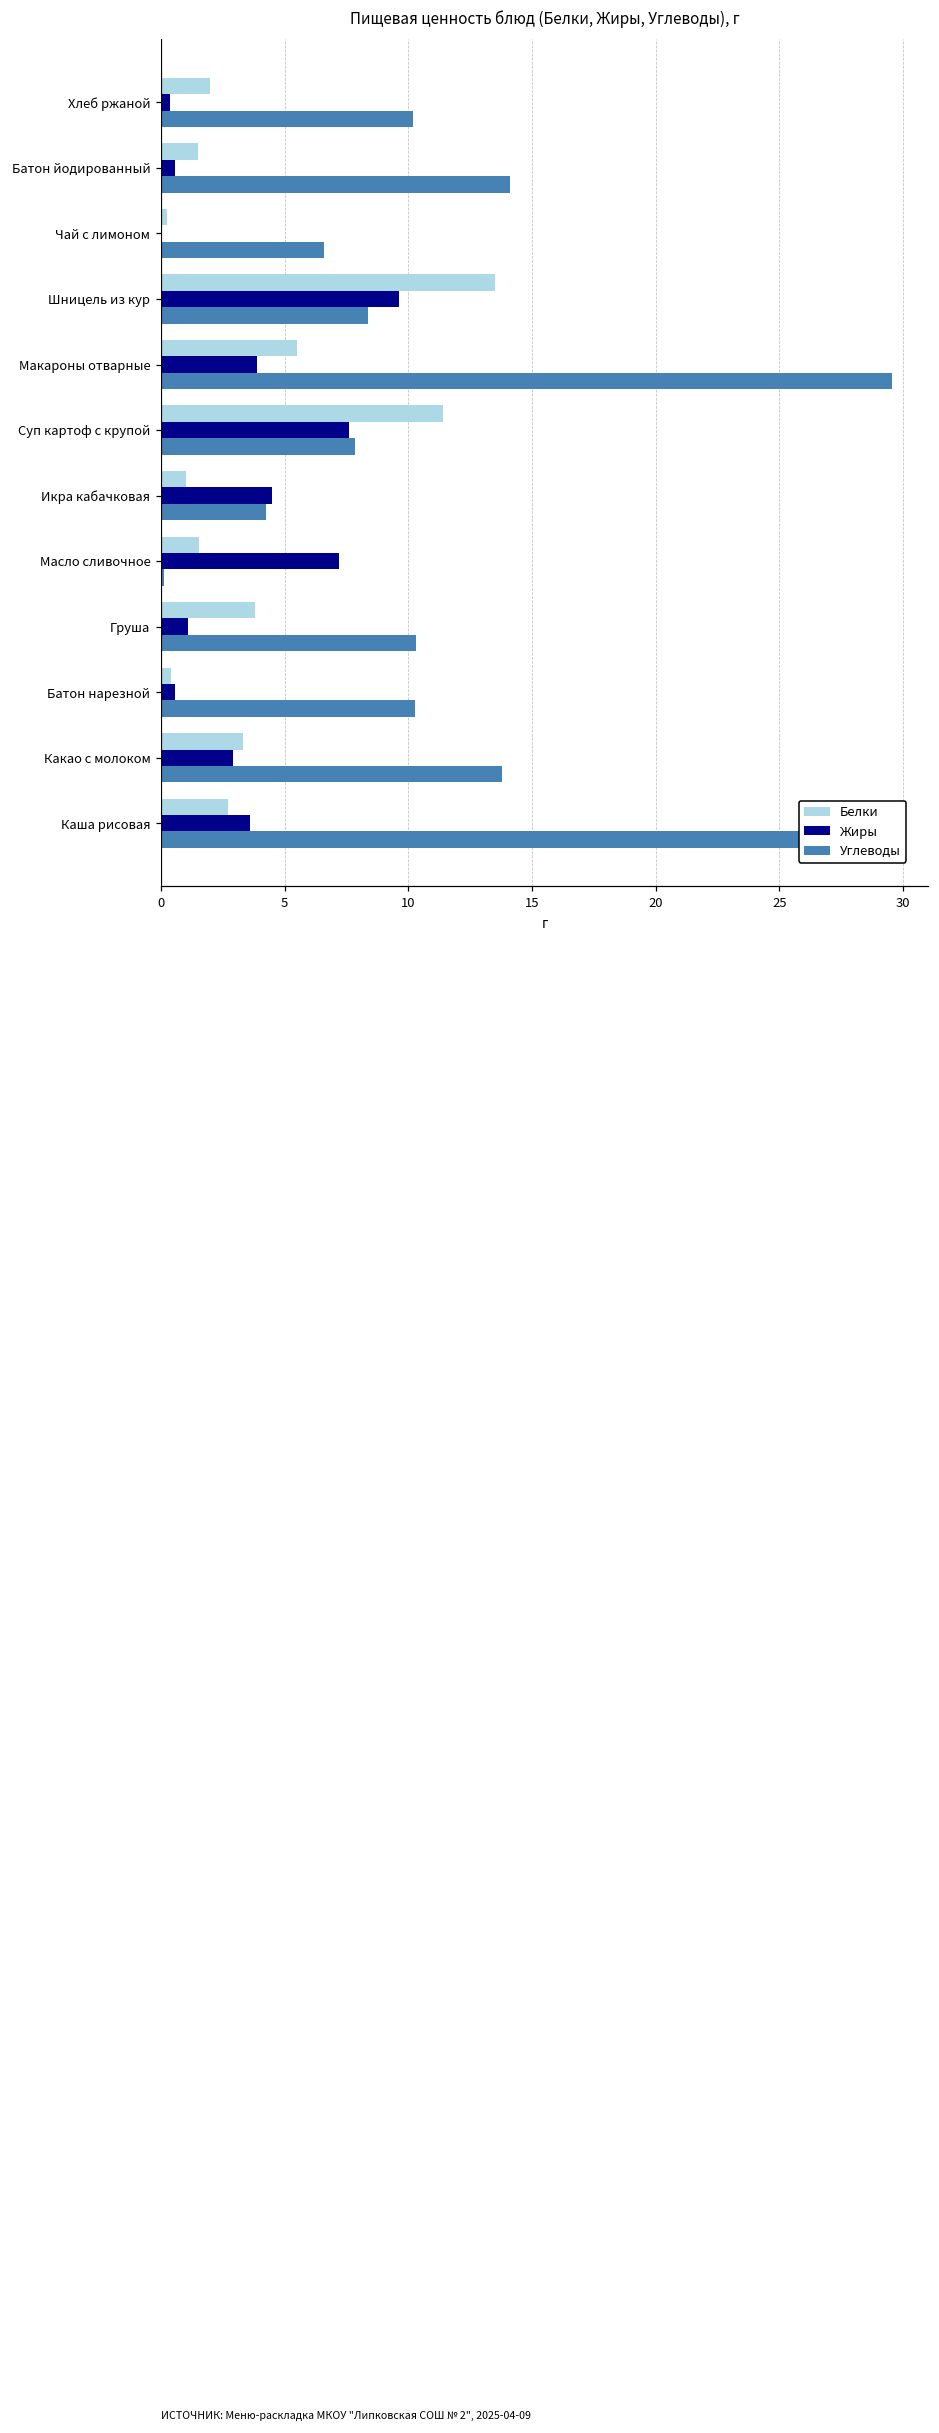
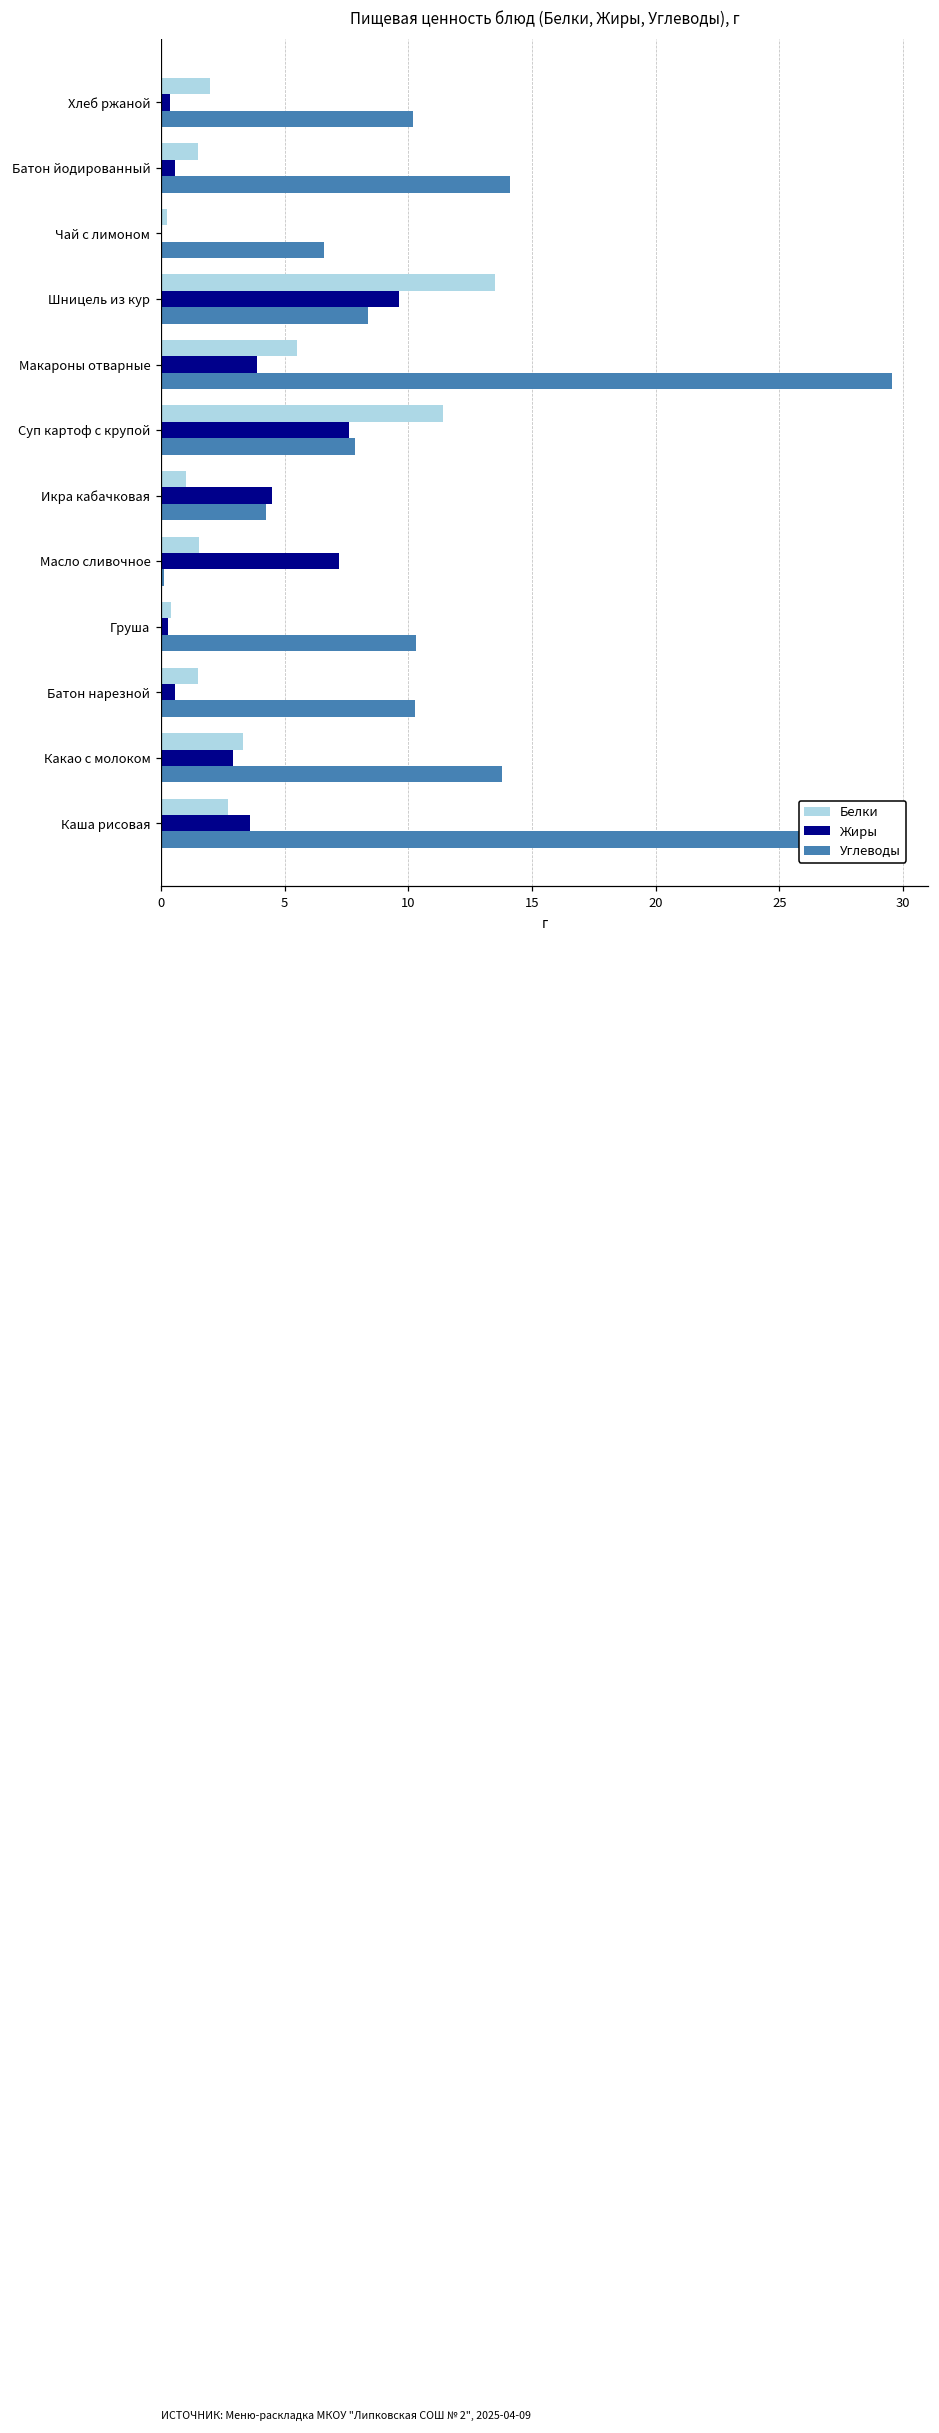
Белки, Груша: 3.8 -> 0.4
Жиры, Груша: 1.1 -> 0.3
Белки, Батон нарезной: 0.4 -> 1.5
